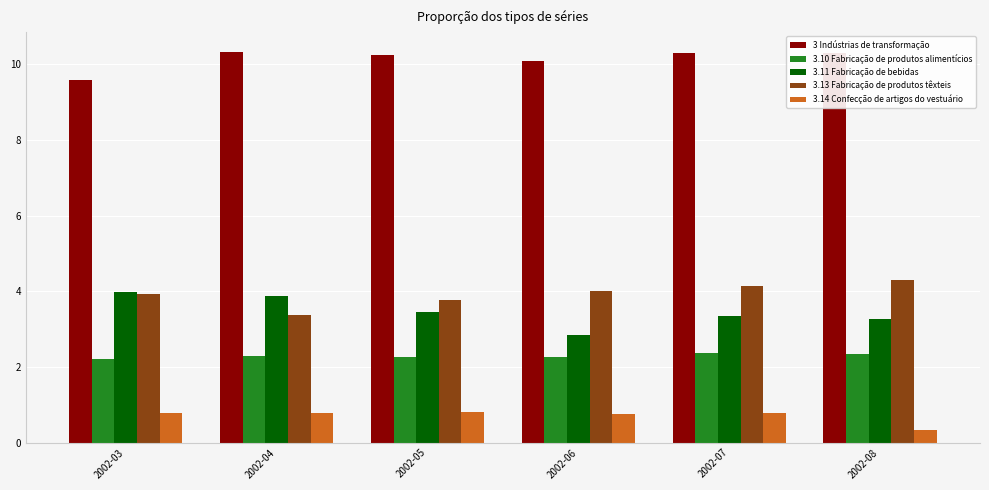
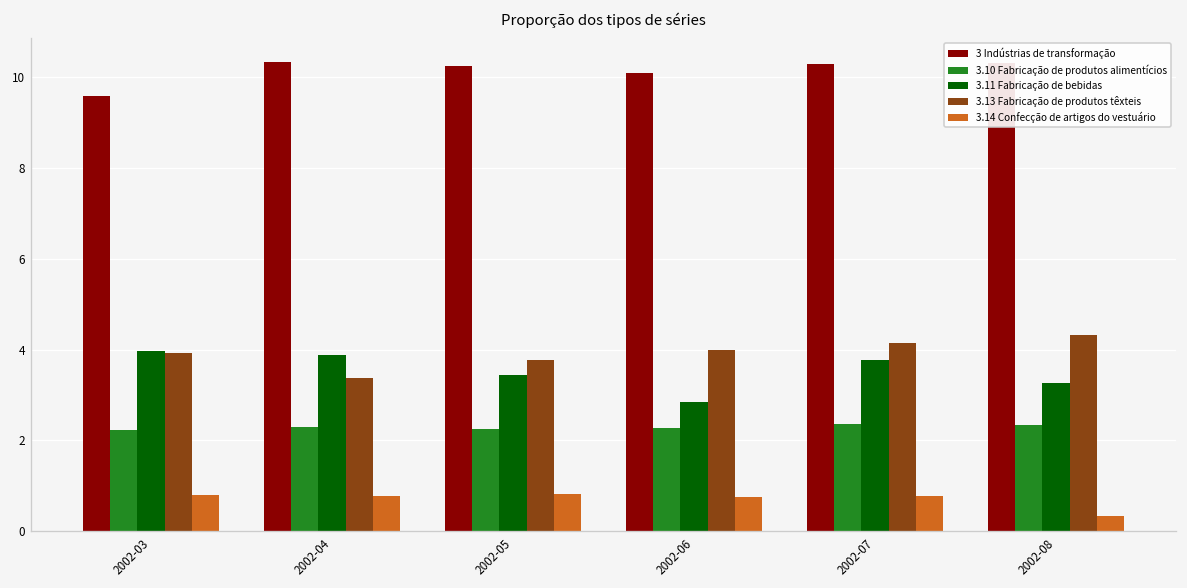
3.11 Fabricação de bebidas, 2002-07: 3.3 -> 3.8
